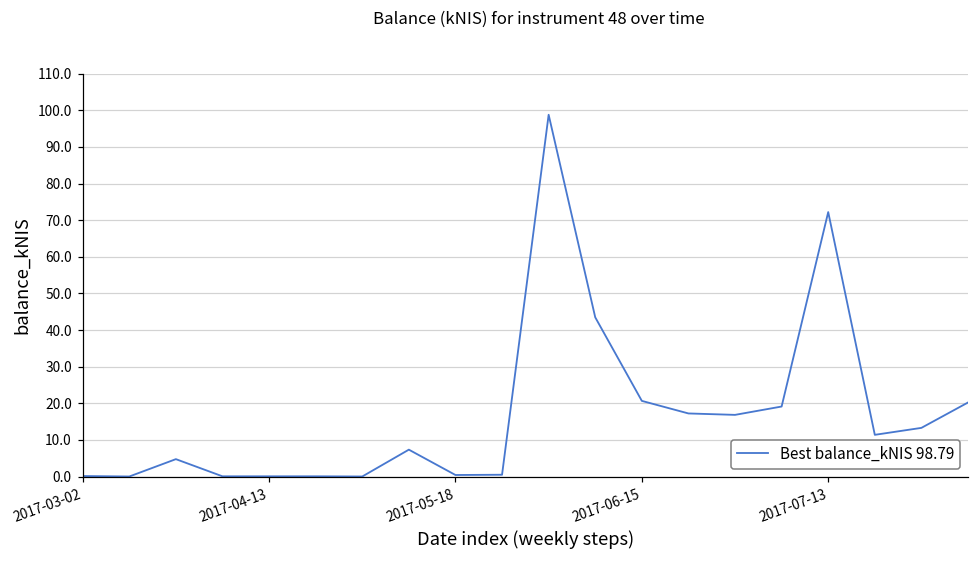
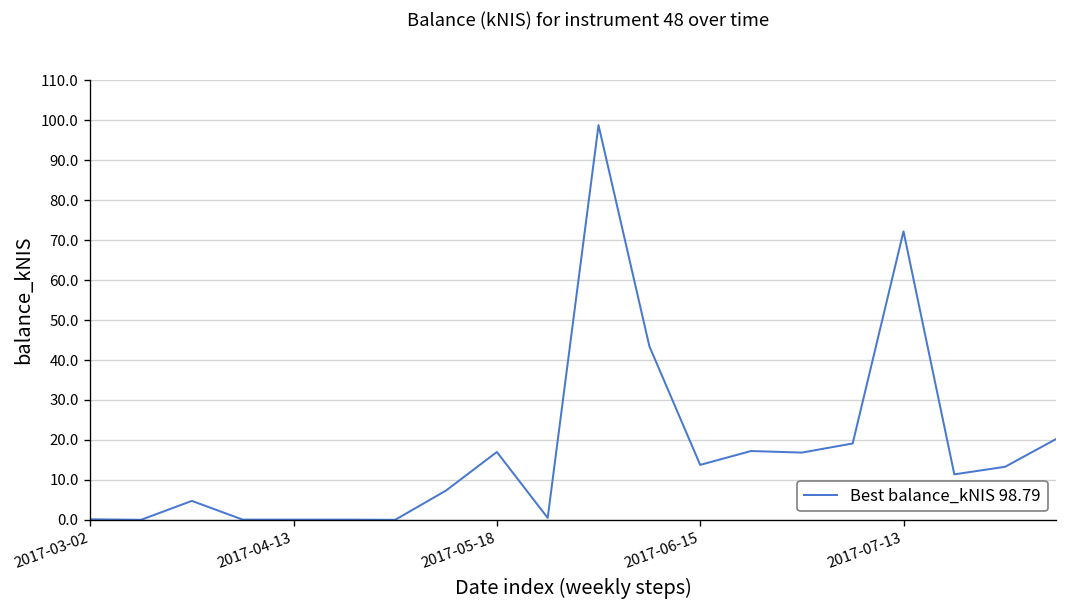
2017-05-18: 0 -> 17
2017-06-15: 21 -> 14
